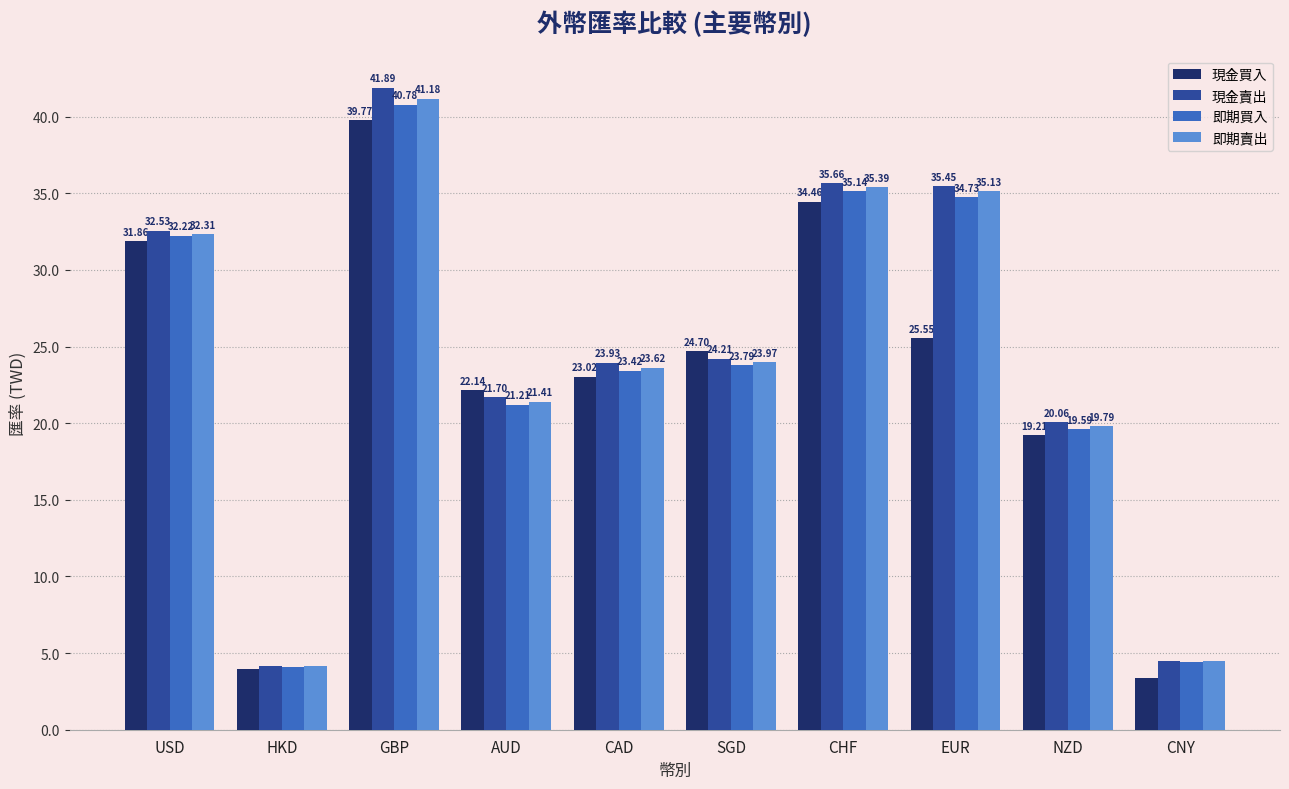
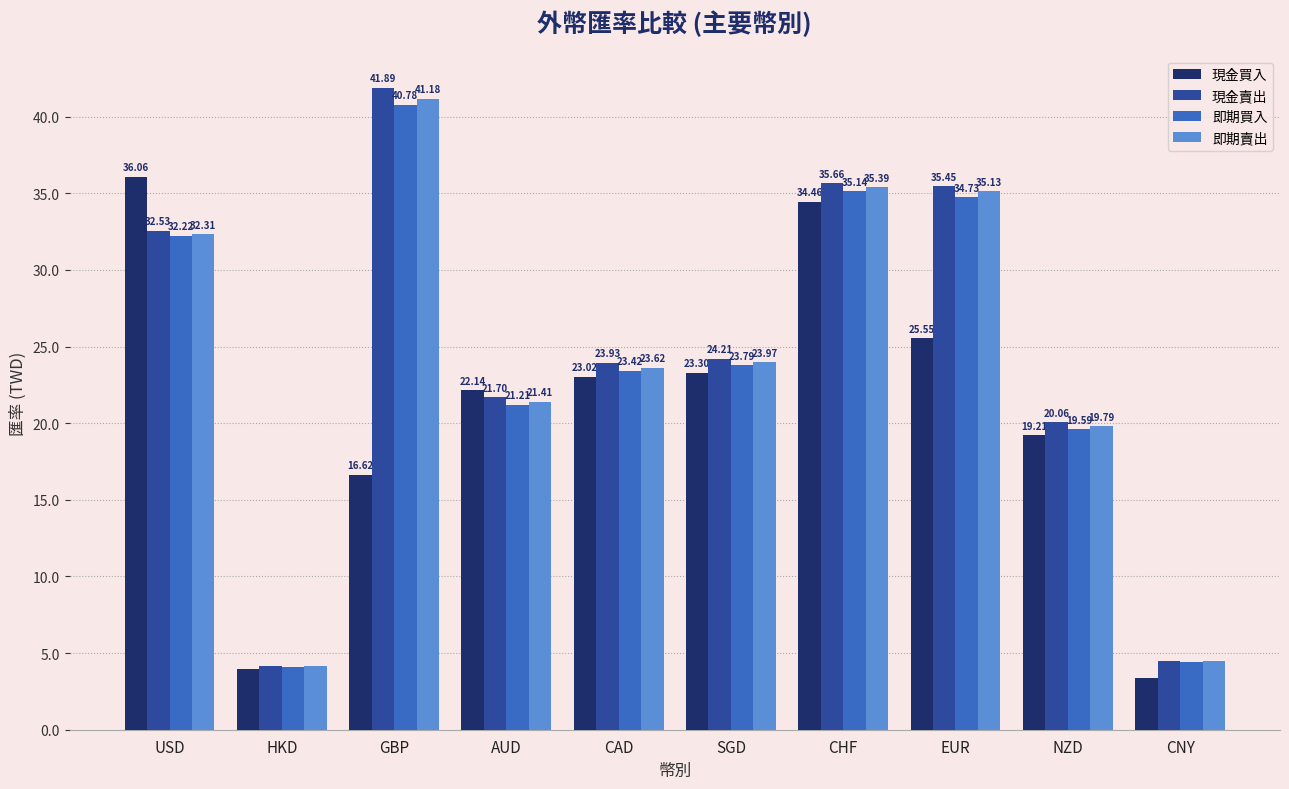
現金買入, USD: 31.86 -> 36.06
現金買入, GBP: 39.77 -> 16.62
現金買入, SGD: 24.70 -> 23.30
